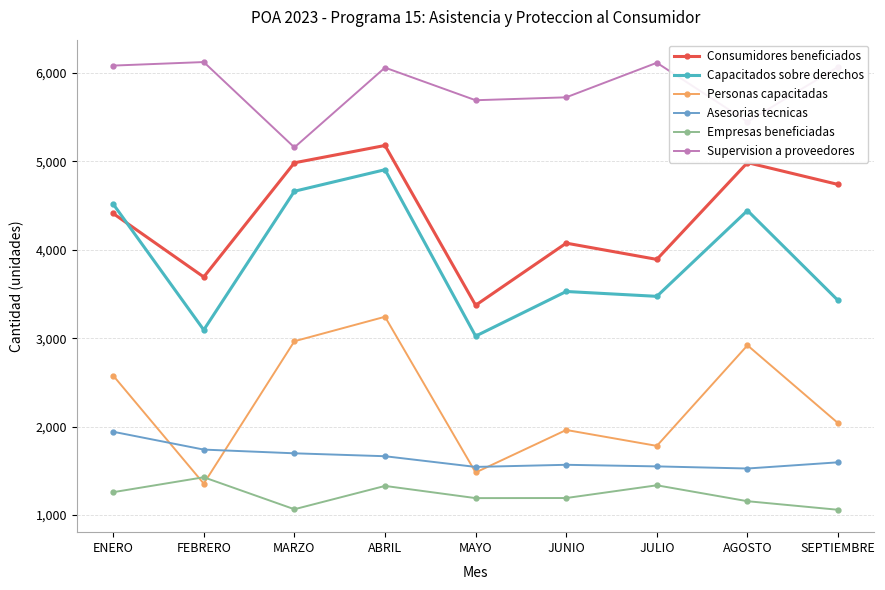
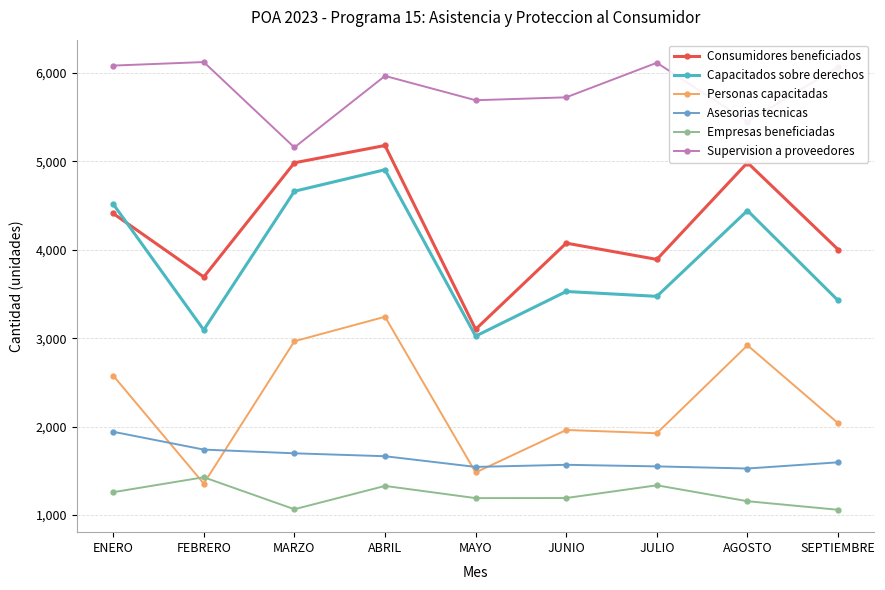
Supervision a proveedores, ABRIL: 6,100 -> 6,000
Consumidores beneficiados, MAYO: 3,400 -> 3,100
Personas capacitadas, JULIO: 1,800 -> 1,900
Consumidores beneficiados, SEPTIEMBRE: 4,700 -> 4,000
